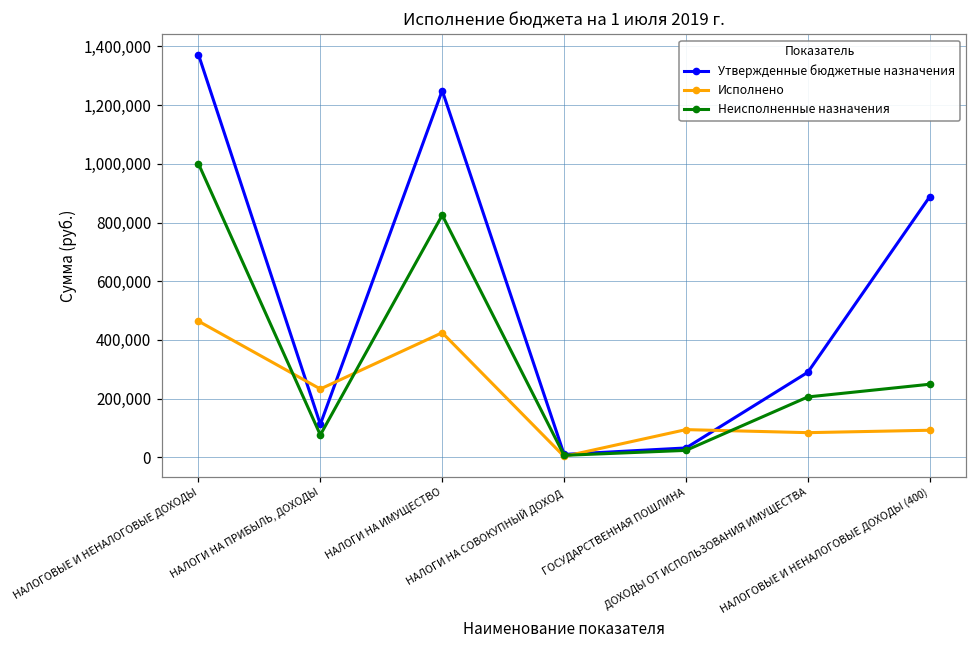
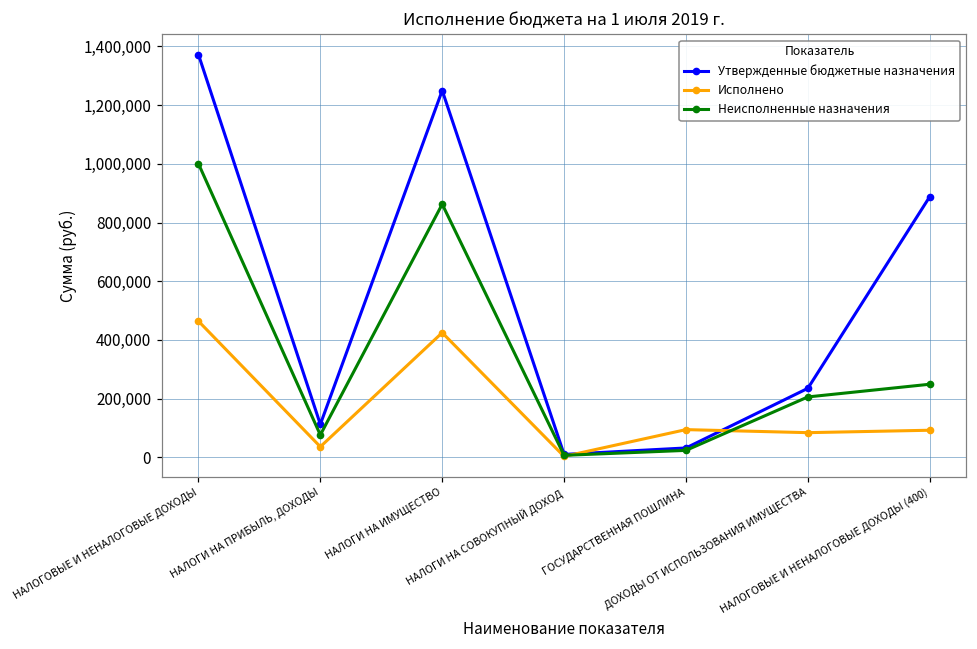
Исполнено, НАЛОГИ НА ПРИБЫЛЬ, ДОХОДЫ: 230,000 -> 40,000
Неисполненные назначения, НАЛОГИ НА ИМУЩЕСТВО: 830,000 -> 860,000
Утвержденные бюджетные назначения, ДОХОДЫ ОТ ИСПОЛЬЗОВАНИЯ ИМУЩЕСТВА: 290,000 -> 240,000
